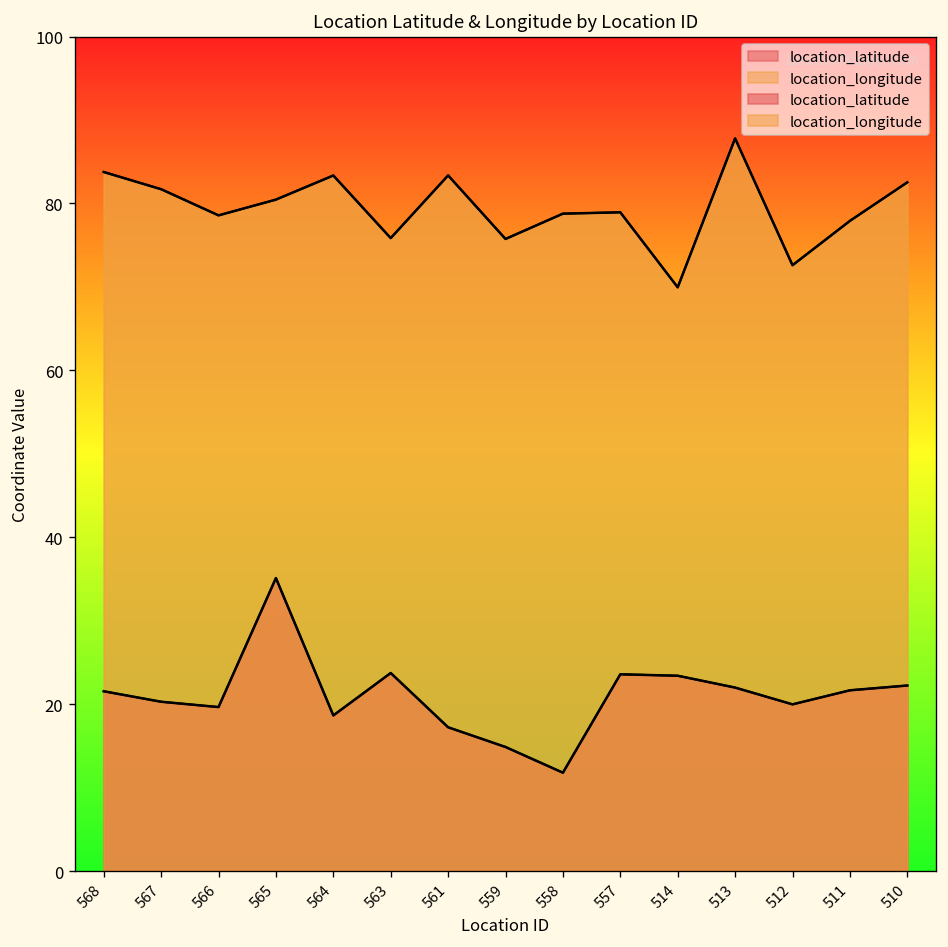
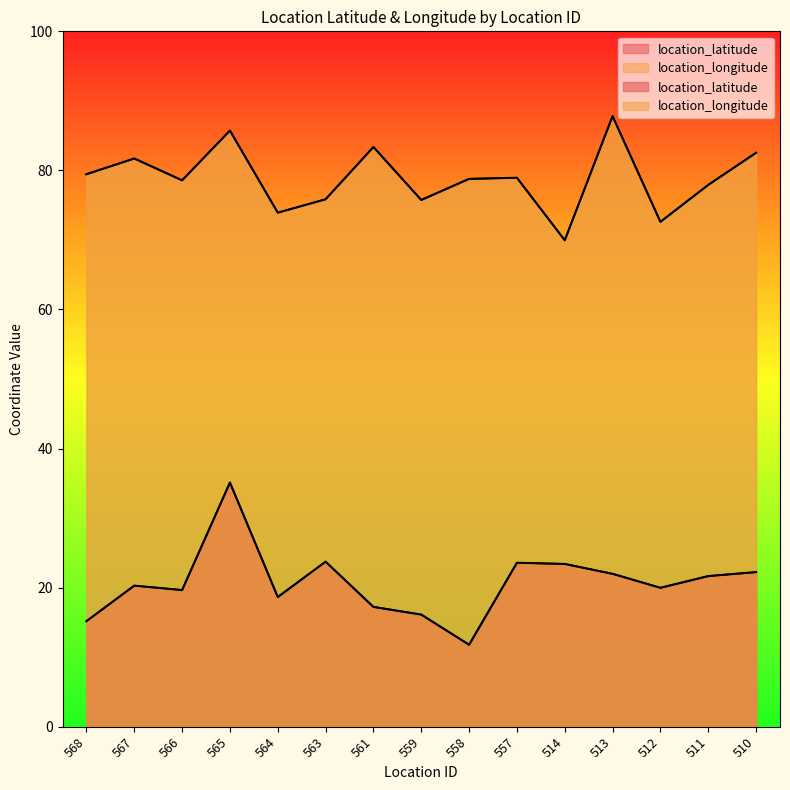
location_latitude, 568: 22 -> 15
location_longitude, 568: 84 -> 79
location_longitude, 565: 80 -> 86
location_longitude, 564: 83 -> 74
location_latitude, 559: 15 -> 16
